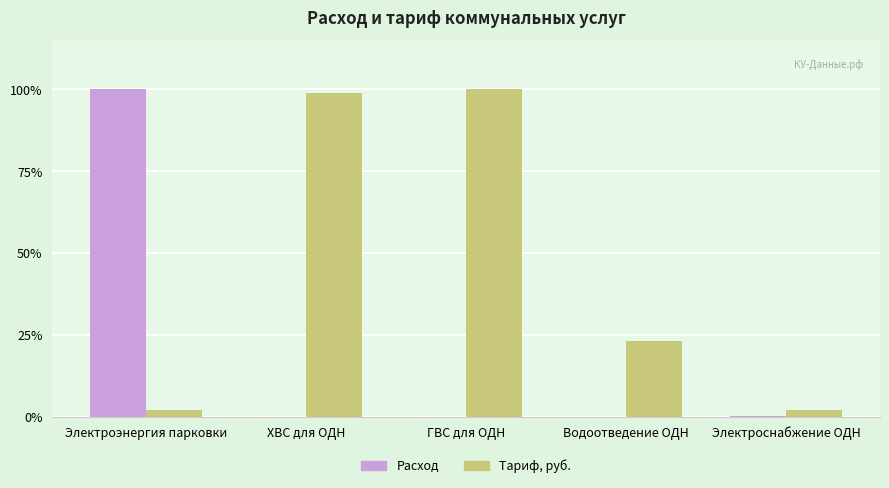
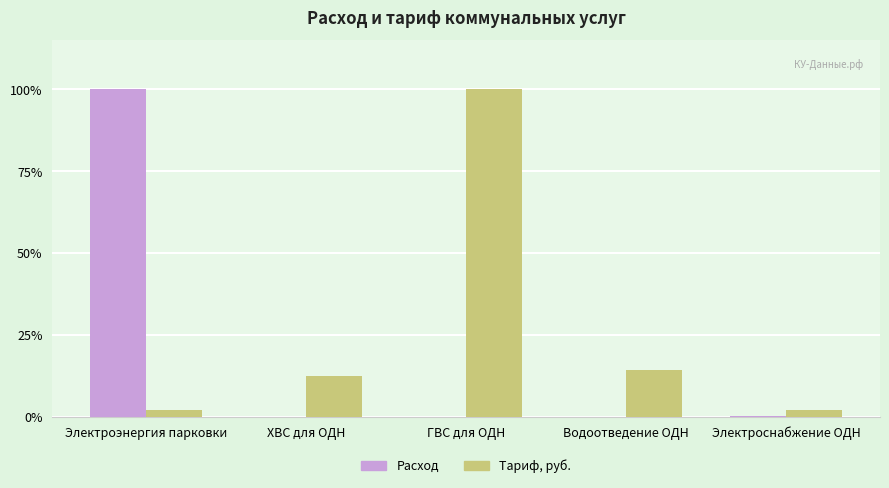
Тариф, руб., ХВС для ОДН: 99% -> 12%
Тариф, руб., Водоотведение ОДН: 23% -> 14%
